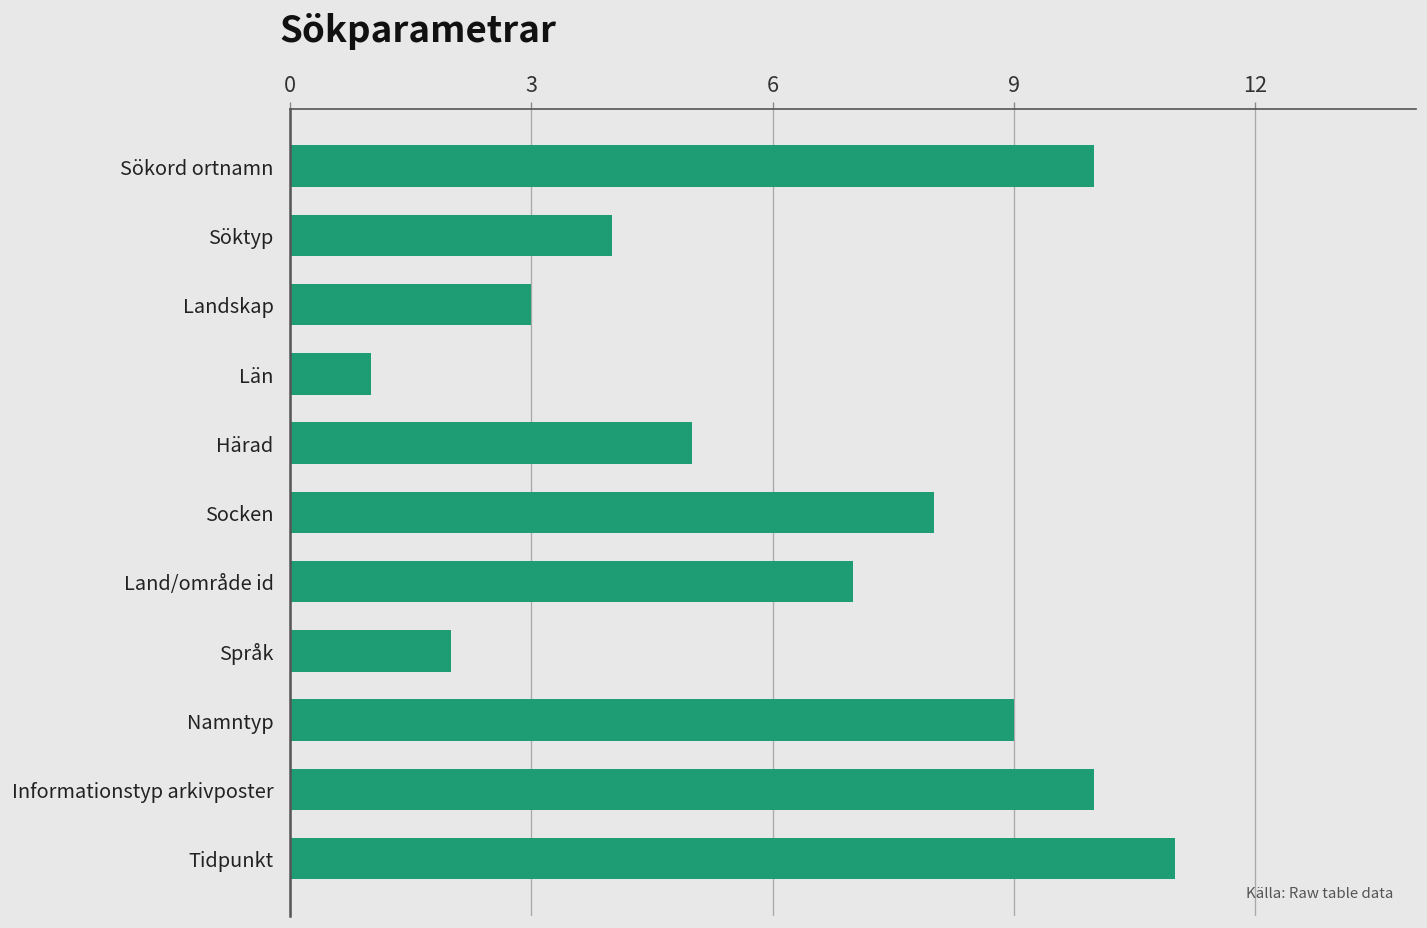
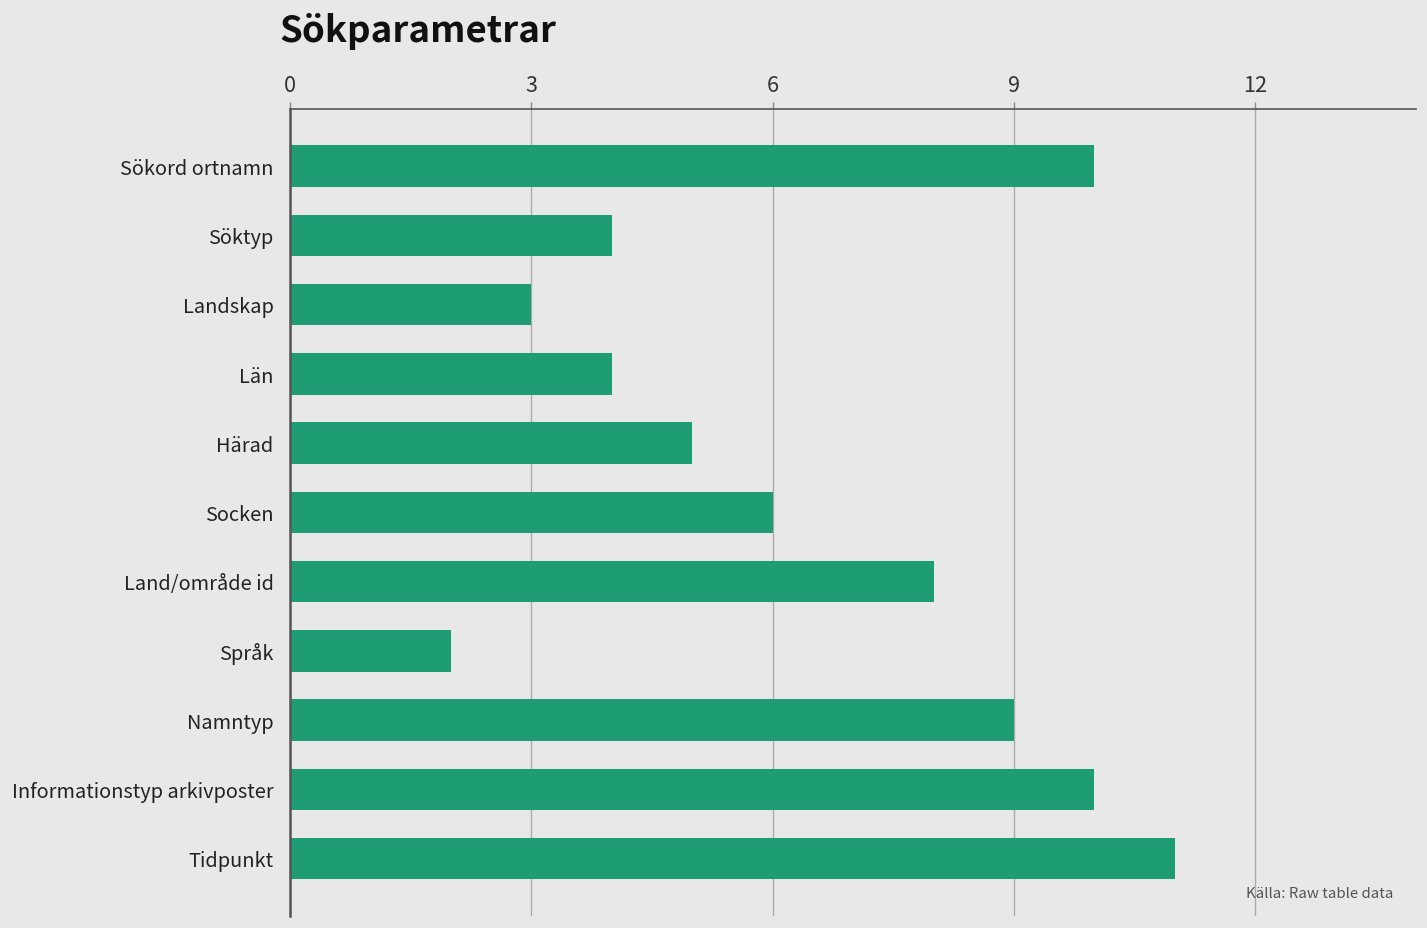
Län: 1 -> 4
Socken: 8 -> 6
Land/område id: 7 -> 8
